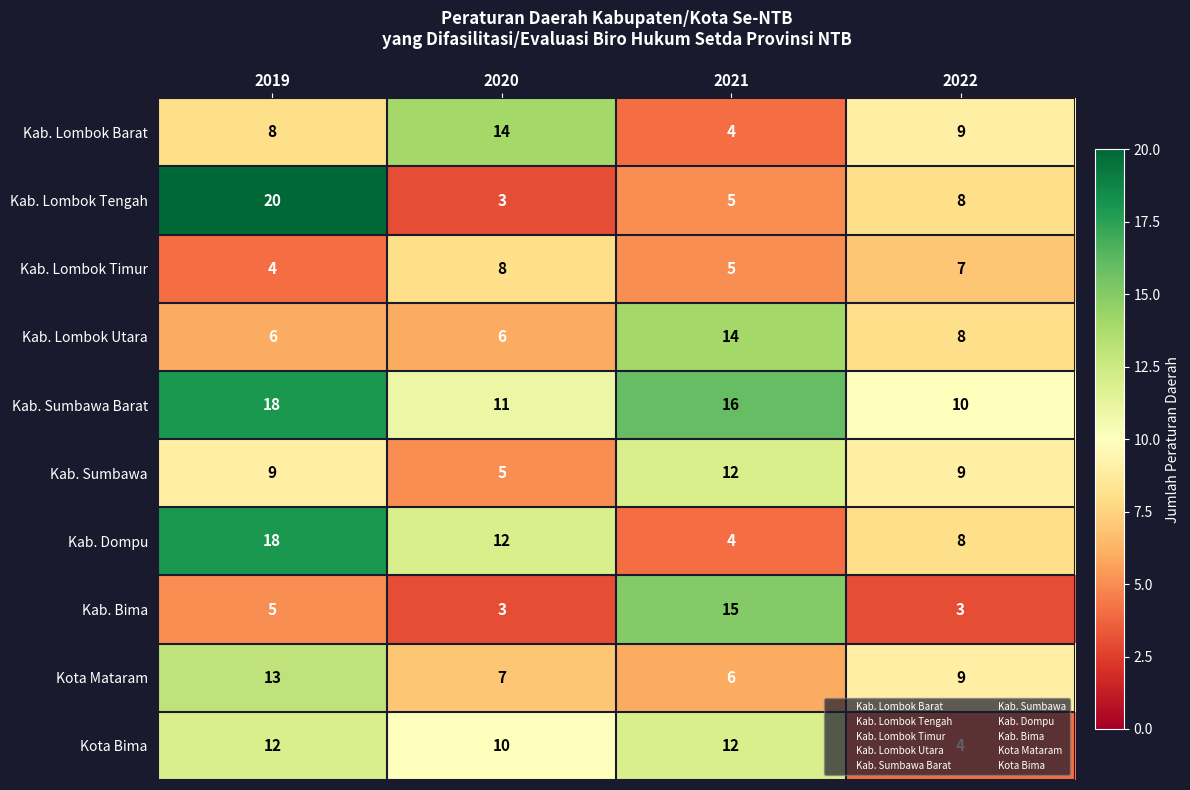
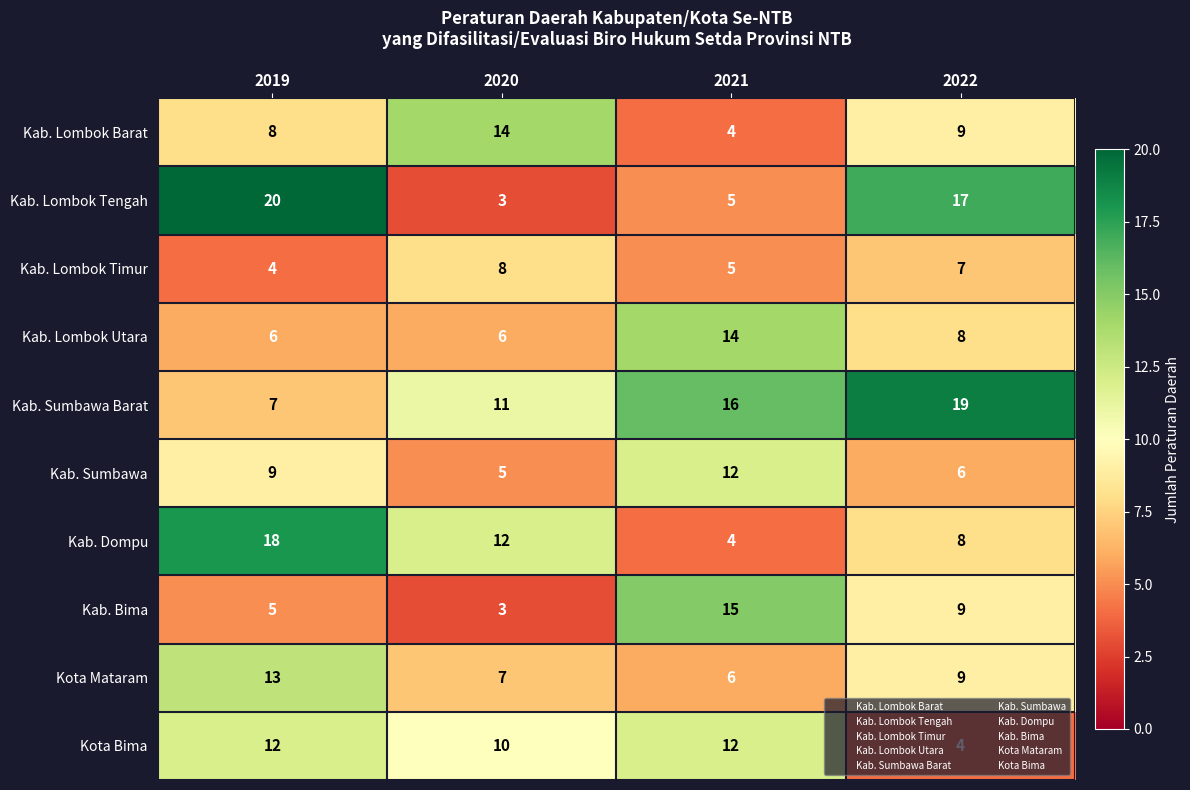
Kab. Lombok Tengah, 2022: 8 -> 17
Kab. Sumbawa Barat, 2019: 18 -> 7
Kab. Sumbawa Barat, 2022: 10 -> 19
Kab. Sumbawa, 2022: 9 -> 6
Kab. Bima, 2022: 3 -> 9
